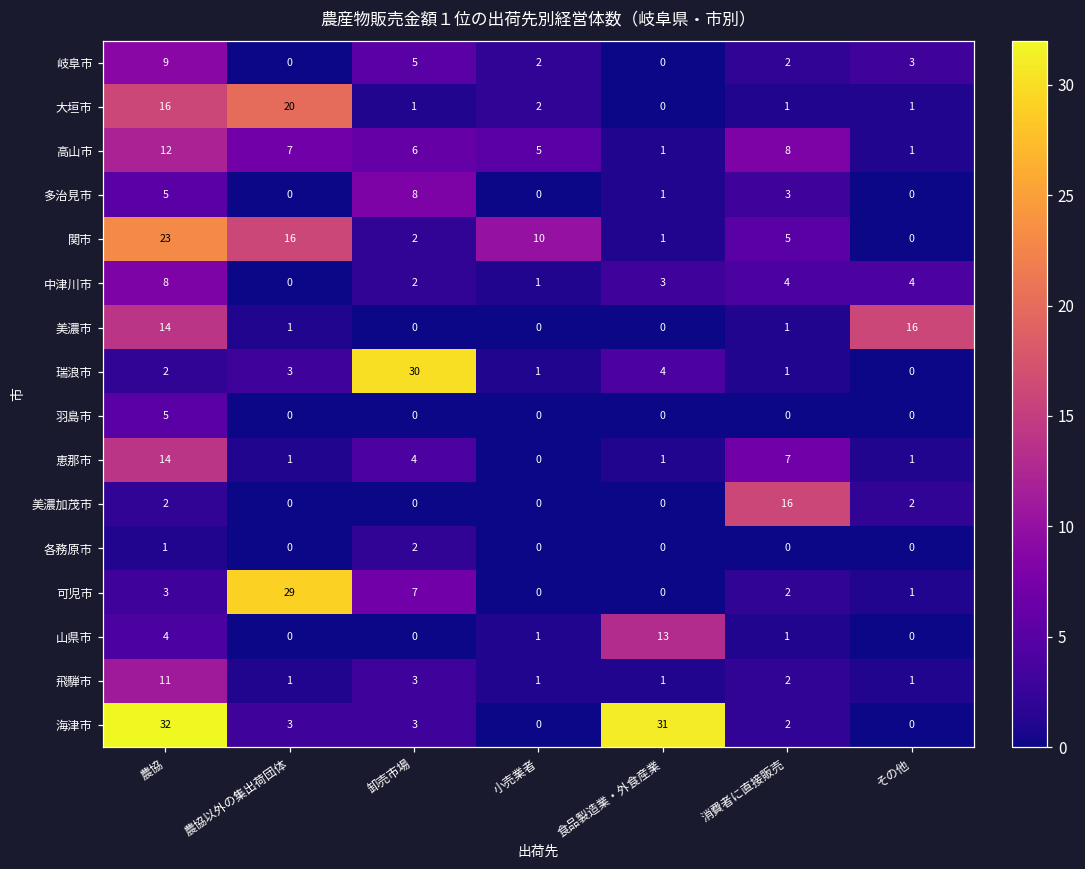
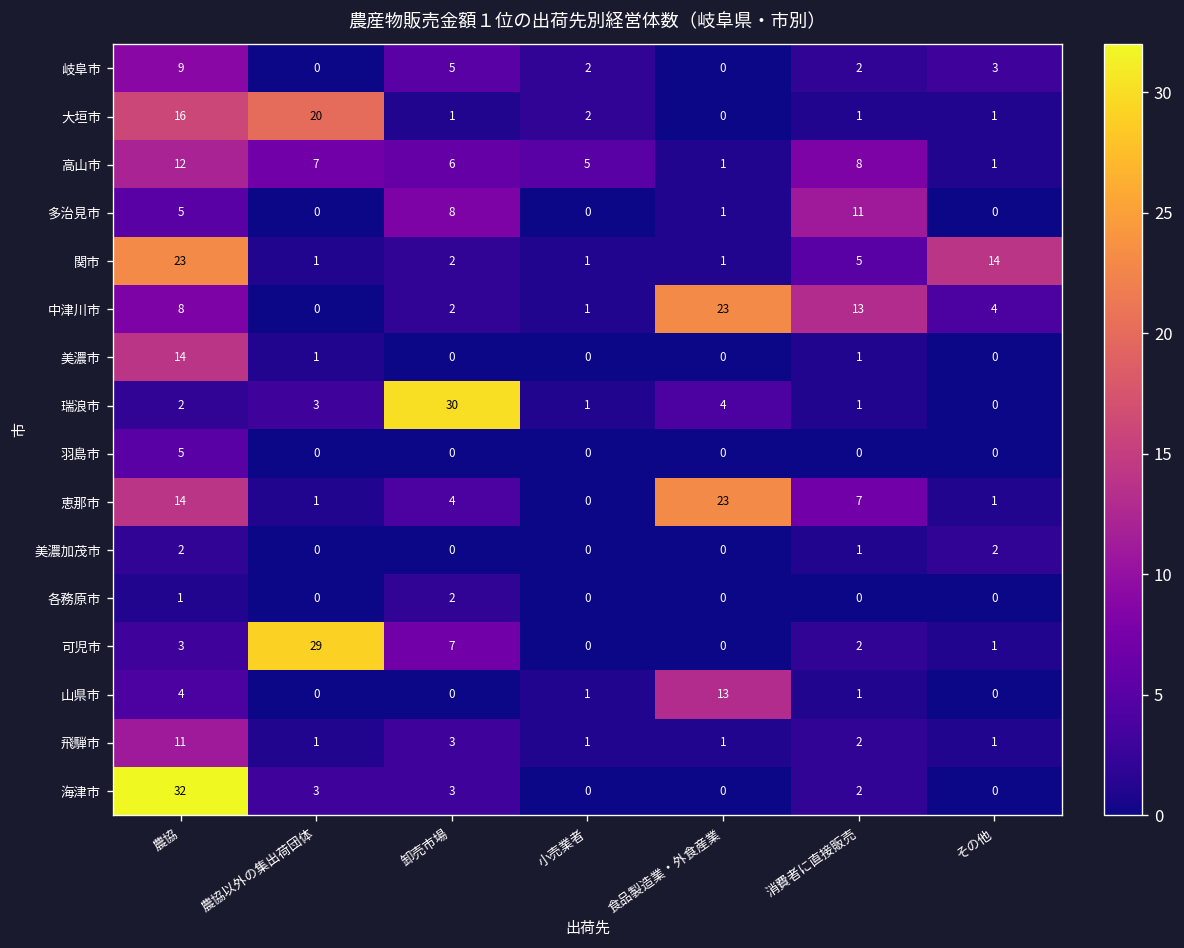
多治見市, 消費者に直接販売: 3 -> 11
関市, 農協以外の集出荷団体: 16 -> 1
関市, 小売業者: 10 -> 1
関市, その他: 0 -> 14
中津川市, 食品製造業・外食産業: 3 -> 23
中津川市, 消費者に直接販売: 4 -> 13
美濃市, その他: 16 -> 0
恵那市, 食品製造業・外食産業: 1 -> 23
美濃加茂市, 消費者に直接販売: 16 -> 1
海津市, 食品製造業・外食産業: 31 -> 0
